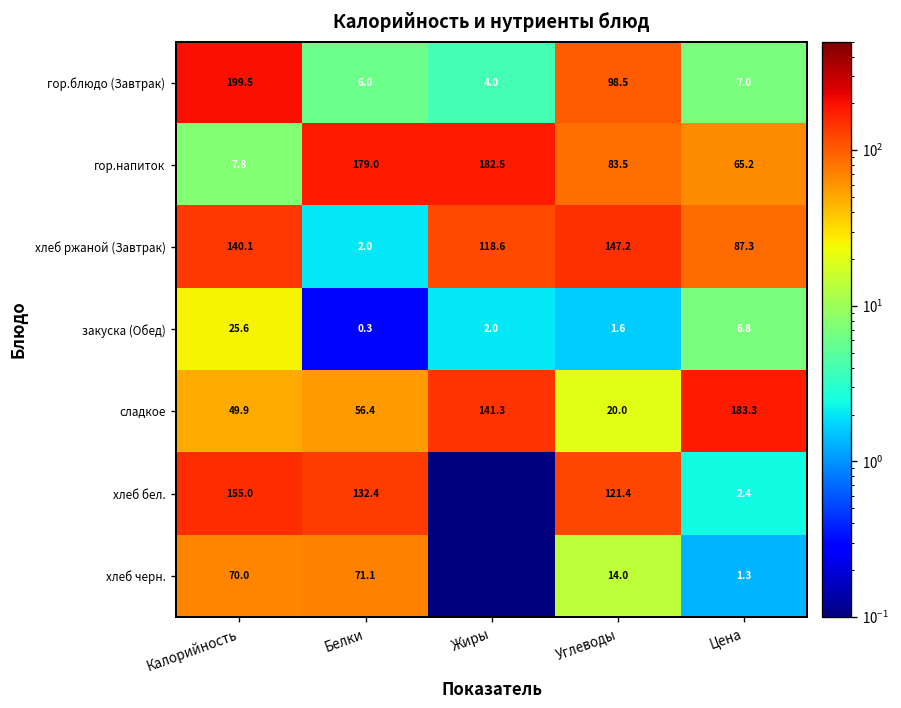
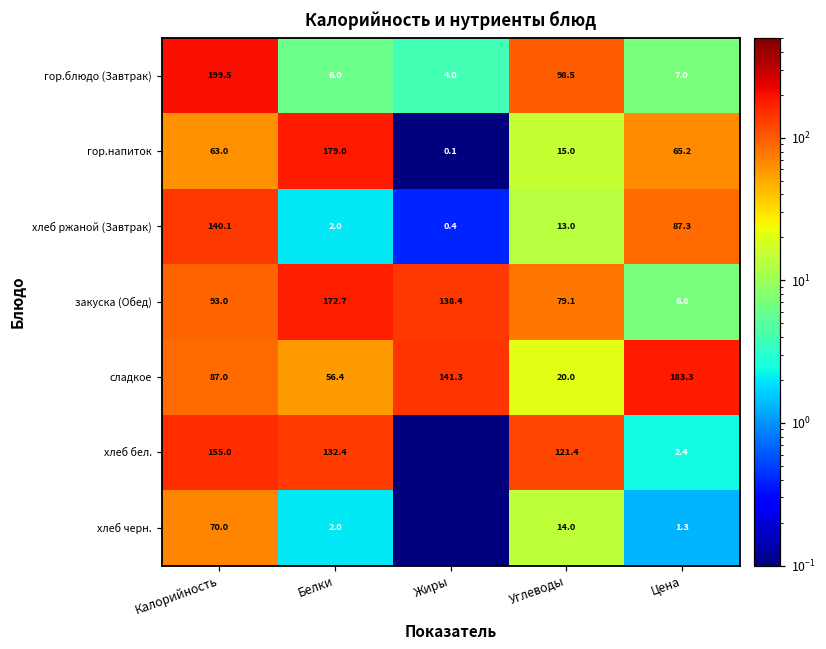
гор.напиток, Калорийность: 7.8 -> 63.0
гор.напиток, Жиры: 182.5 -> 0.1
гор.напиток, Углеводы: 83.5 -> 15.0
хлеб ржаной (Завтрак), Жиры: 118.6 -> 0.4
хлеб ржаной (Завтрак), Углеводы: 147.2 -> 13.0
закуска (Обед), Калорийность: 25.6 -> 93.0
закуска (Обед), Белки: 0.3 -> 172.7
закуска (Обед), Жиры: 2.0 -> 138.4
закуска (Обед), Углеводы: 1.6 -> 79.1
сладкое, Калорийность: 49.9 -> 87.0
хлеб черн., Белки: 71.1 -> 2.0
